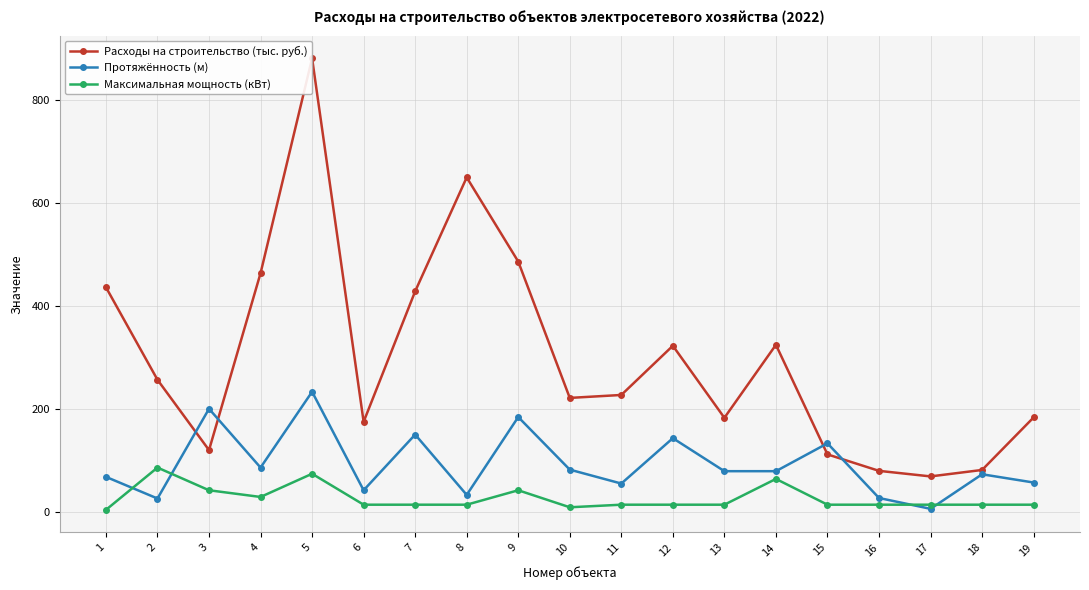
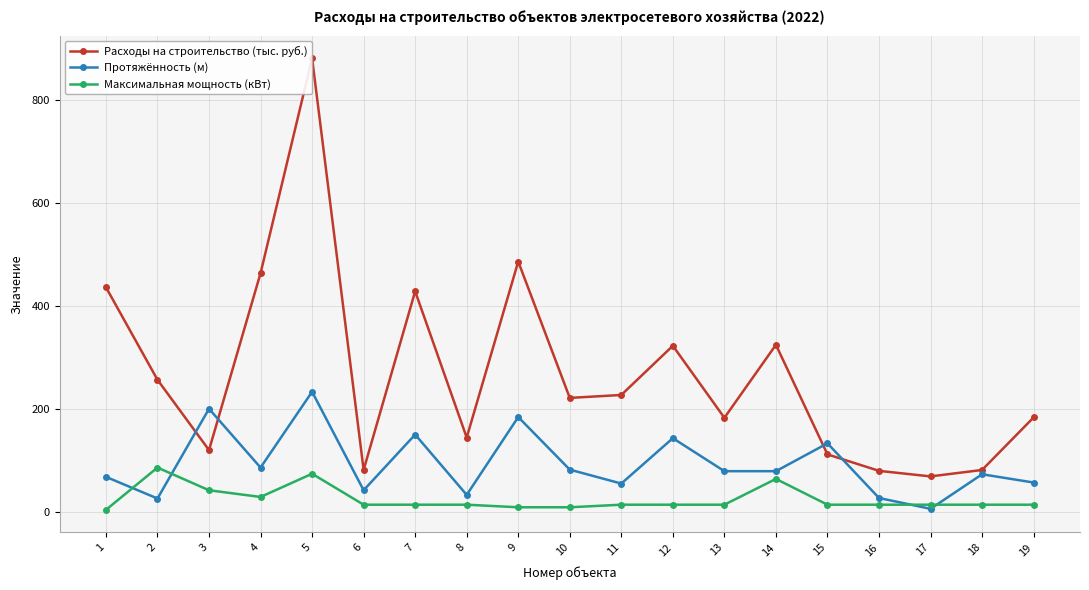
Расходы на строительство (тыс. руб.), 6: 180 -> 80
Расходы на строительство (тыс. руб.), 8: 650 -> 150
Максимальная мощность (кВт), 9: 40 -> 10
